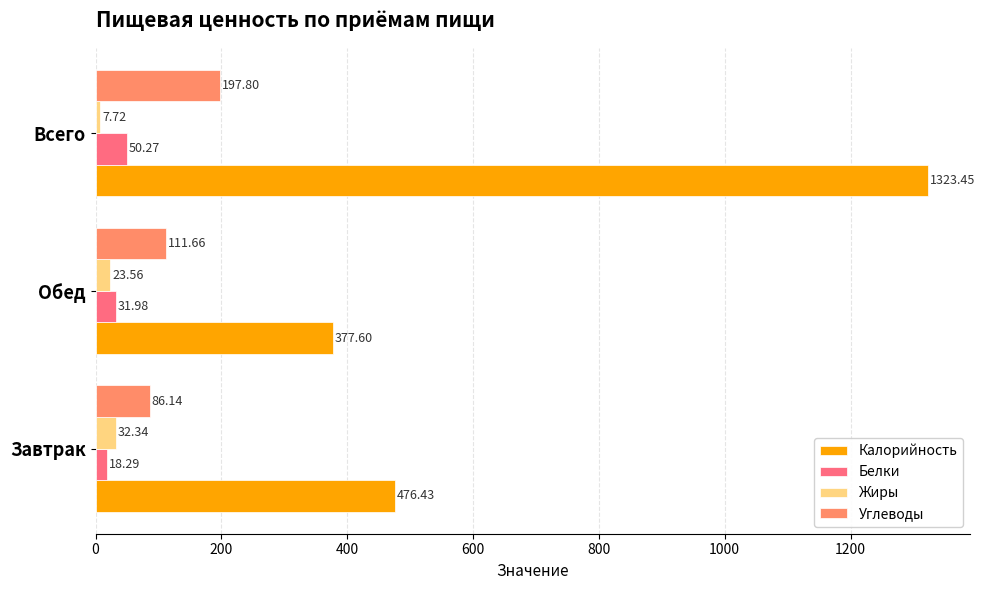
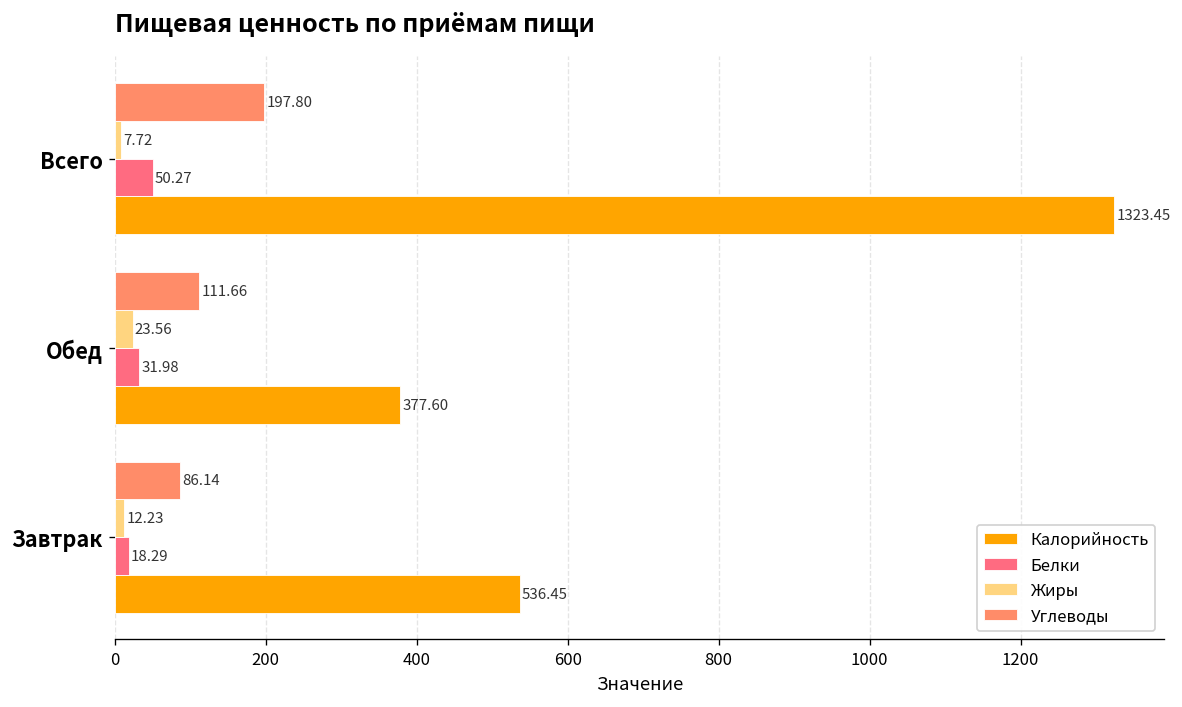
Жиры, Завтрак: 32.34 -> 12.23
Калорийность, Завтрак: 476.43 -> 536.45
